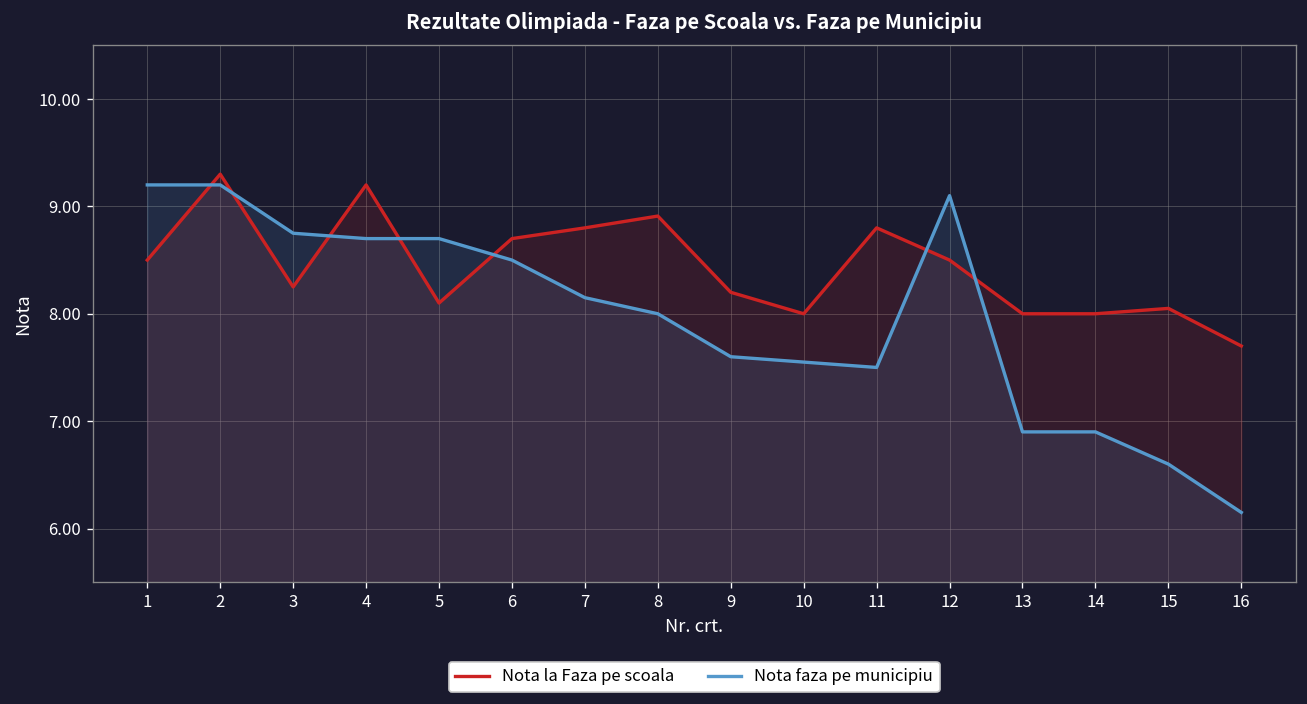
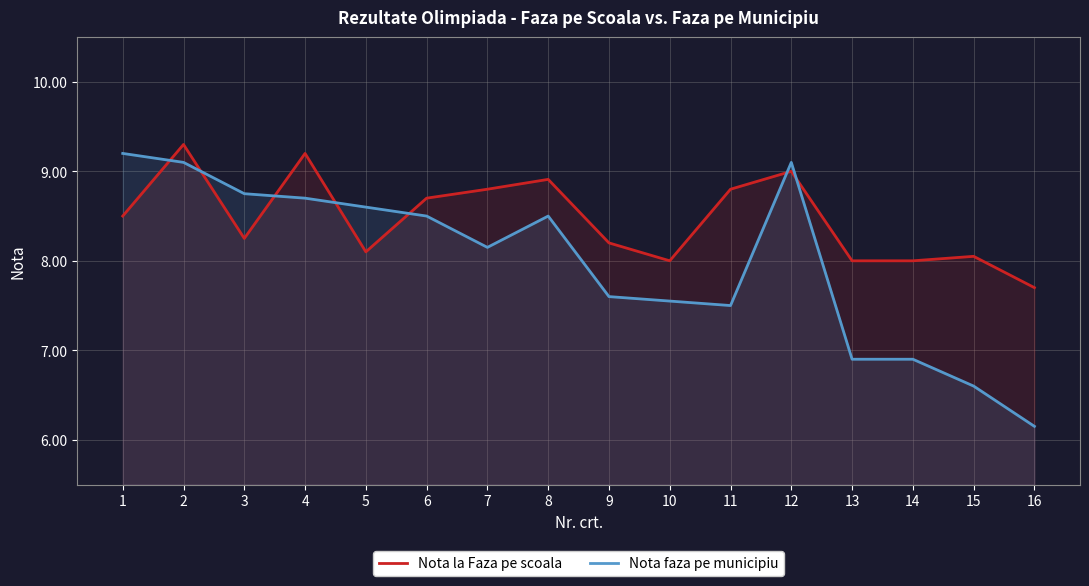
Nota faza pe municipiu, 2: 9.2 -> 9.1
Nota faza pe municipiu, 5: 8.7 -> 8.6
Nota faza pe municipiu, 8: 8.0 -> 8.5
Nota la Faza pe scoala, 12: 8.5 -> 9.0
